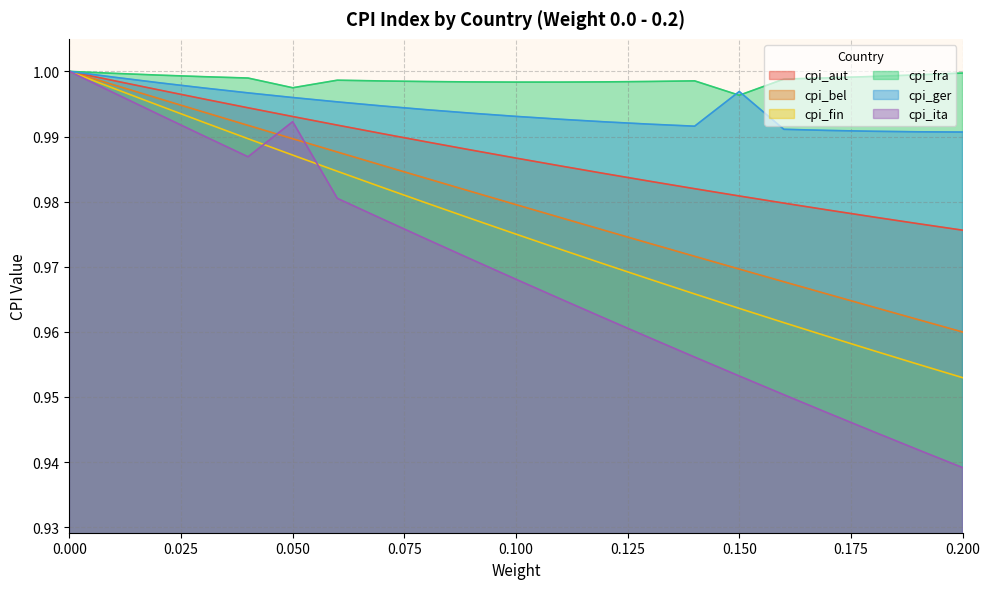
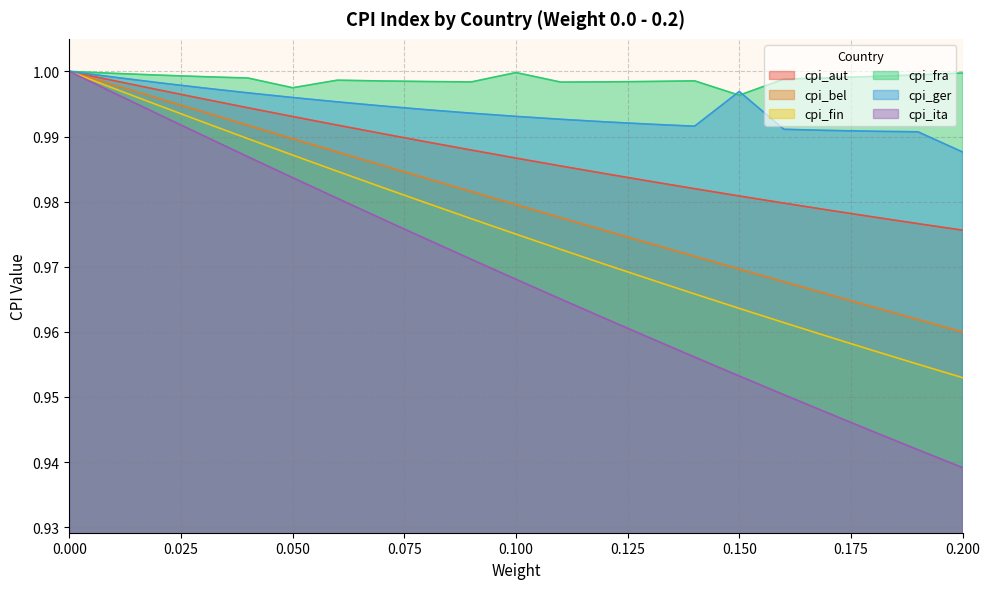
cpi_ita, 0.050: 0.992 -> 0.984
cpi_fra, 0.100: 0.998 -> 1.000
cpi_ger, 0.200: 0.991 -> 0.988
